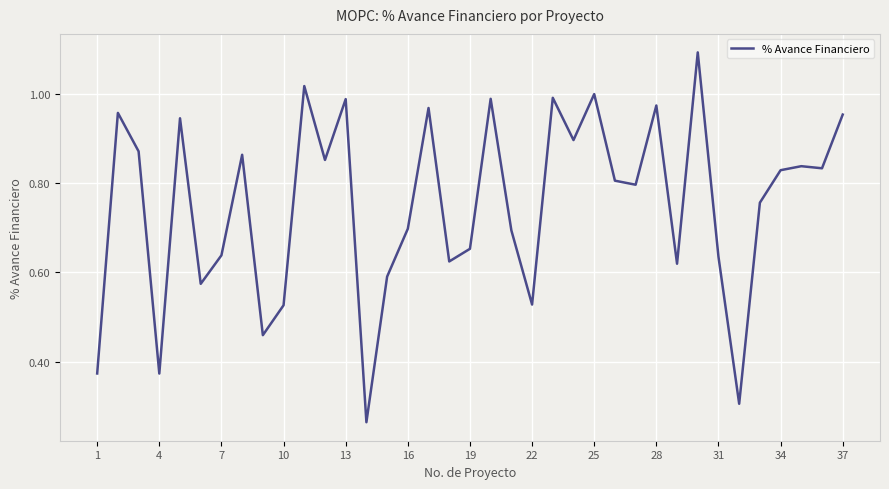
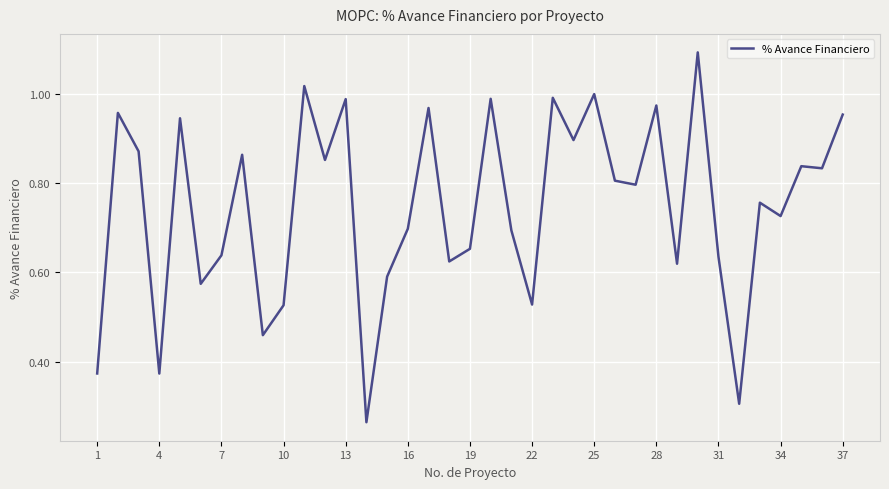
34: 0.83 -> 0.73
